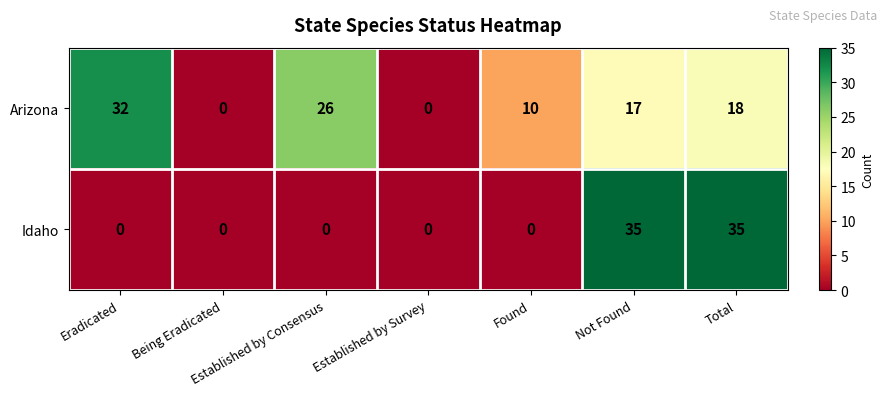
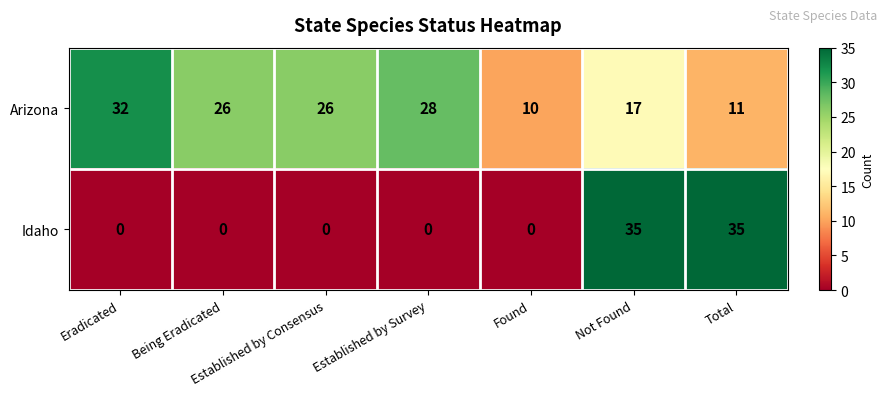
Arizona, Being Eradicated: 0 -> 26
Arizona, Established by Survey: 0 -> 28
Arizona, Total: 18 -> 11
